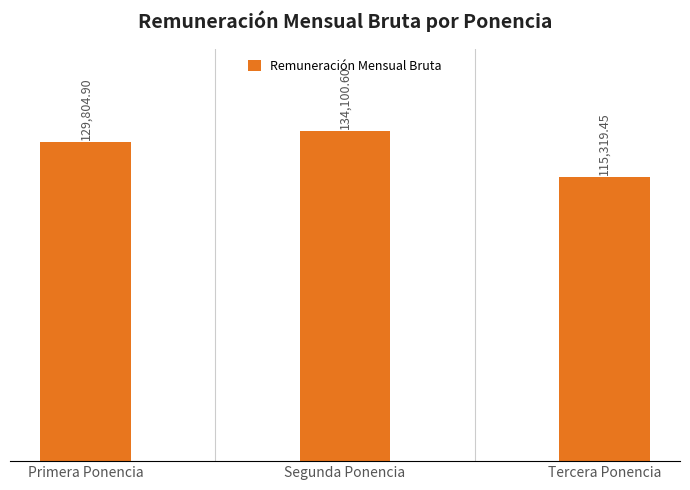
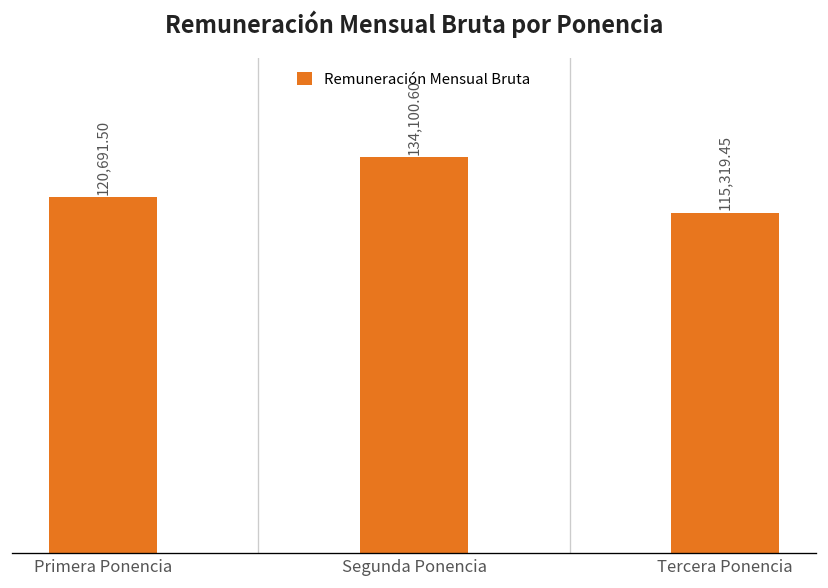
Primera Ponencia: 129,804.90 -> 120,691.50
